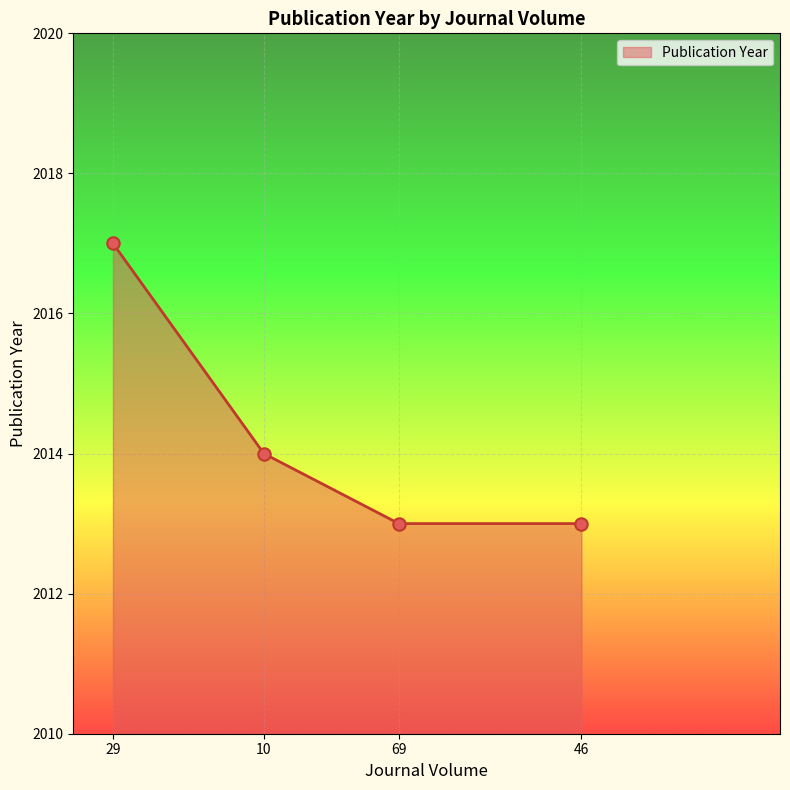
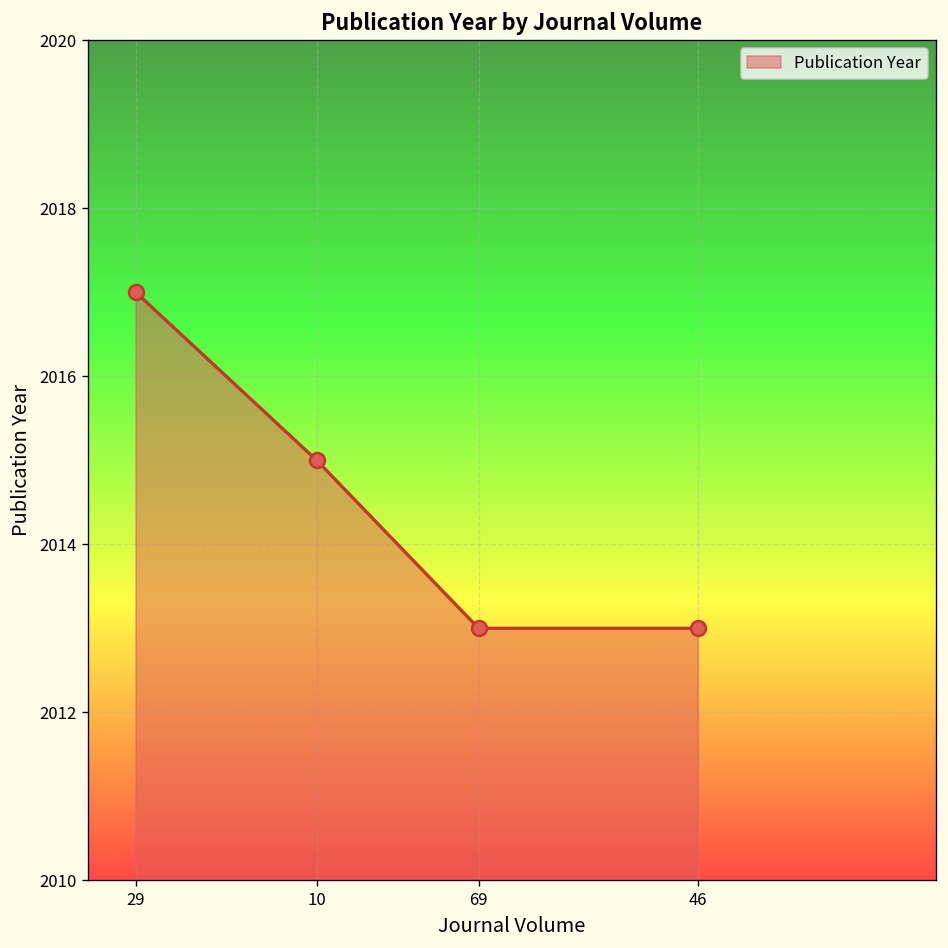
10: 2014 -> 2015
